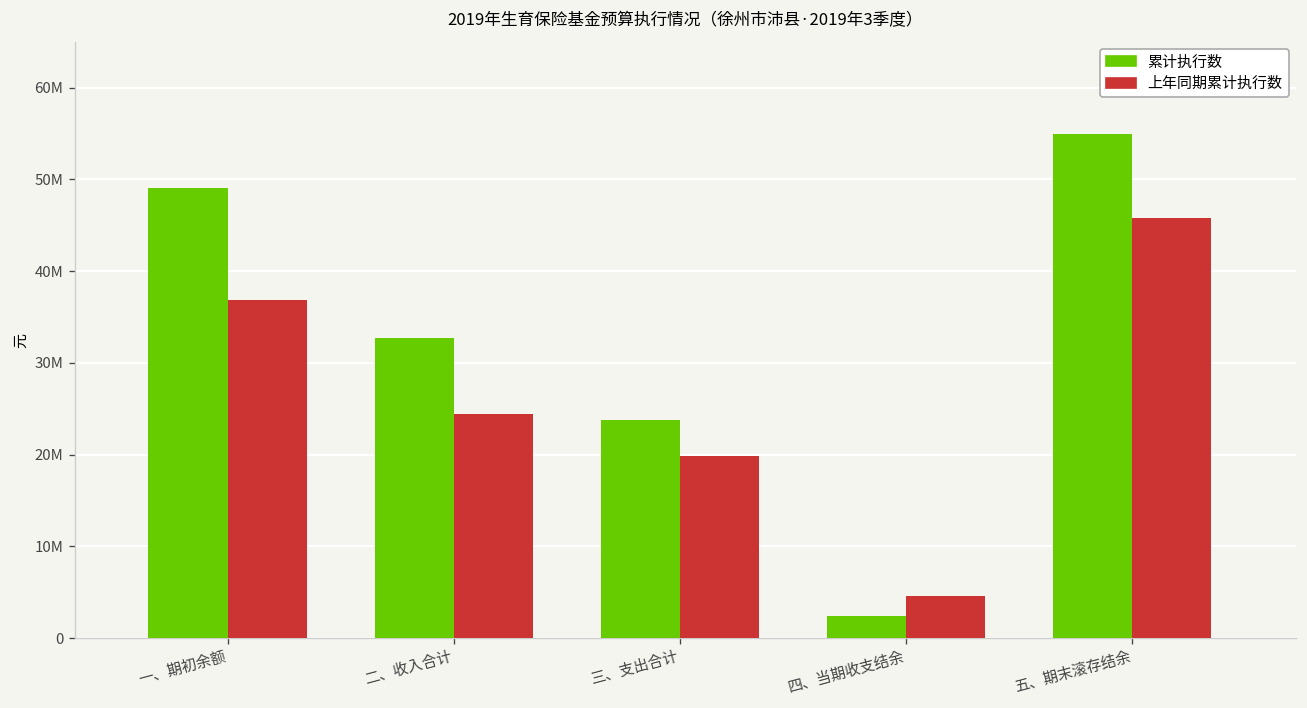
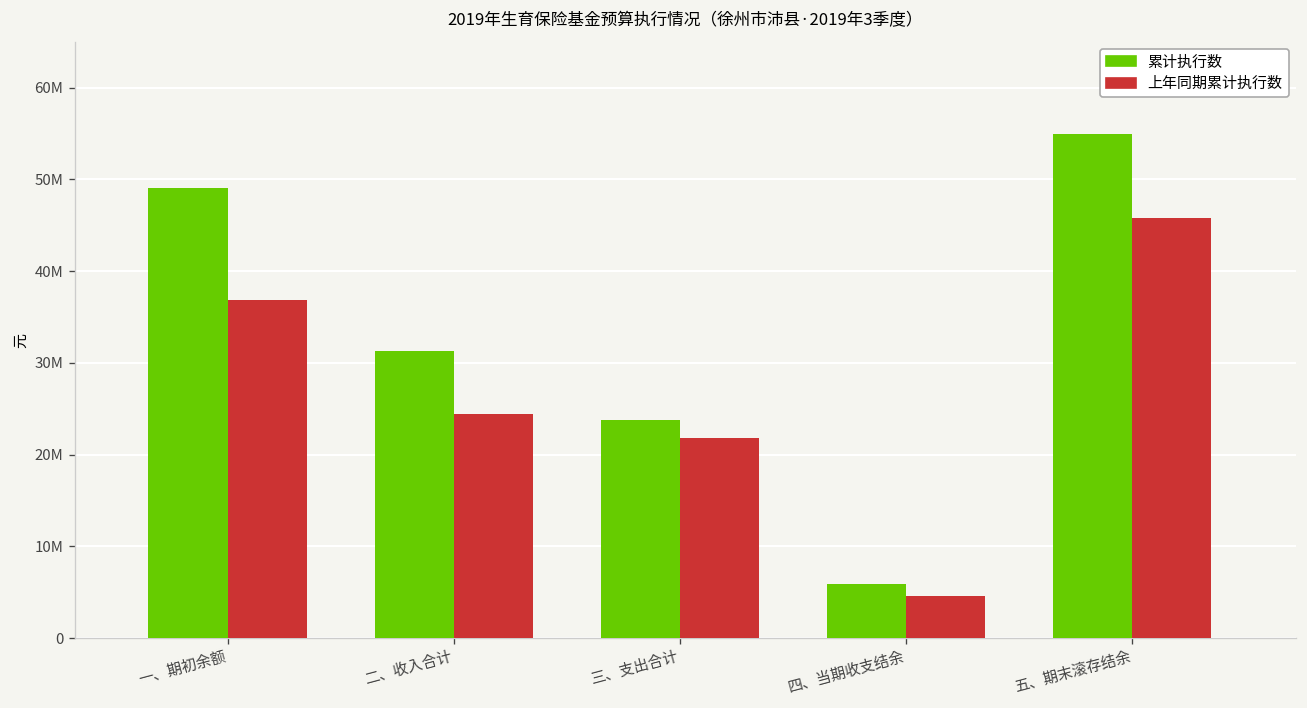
累计执行数, 二、收入合计: 33000000 -> 31000000
上年同期累计执行数, 三、支出合计: 20000000 -> 22000000
累计执行数, 四、当期收支结余: 2000000 -> 6000000
